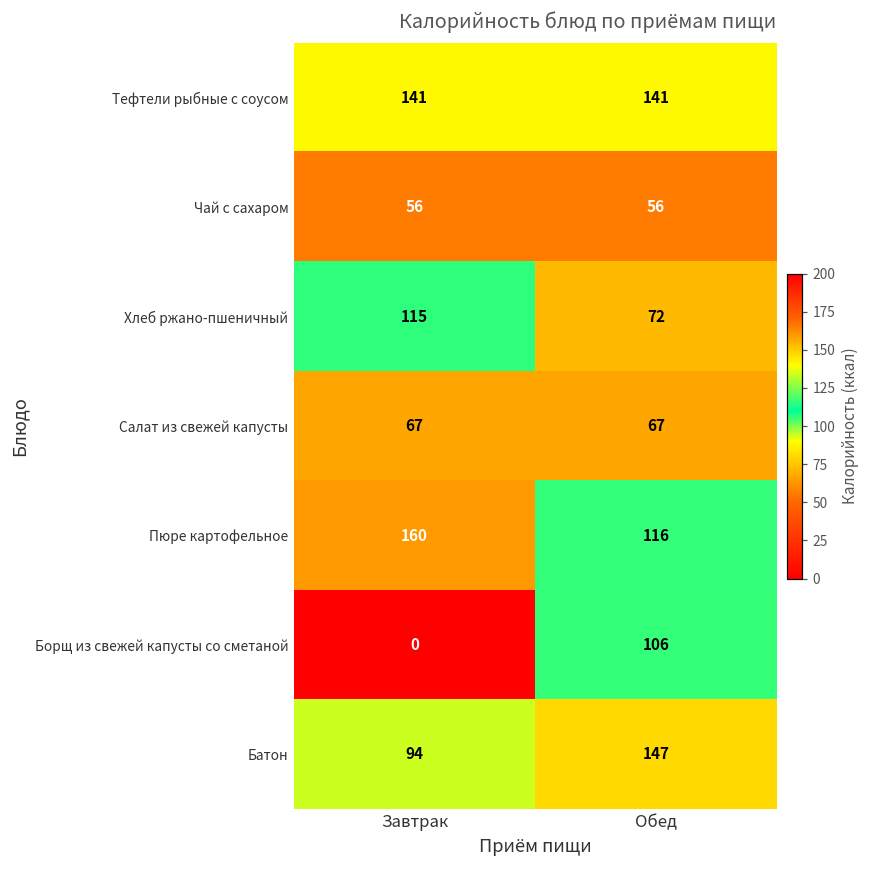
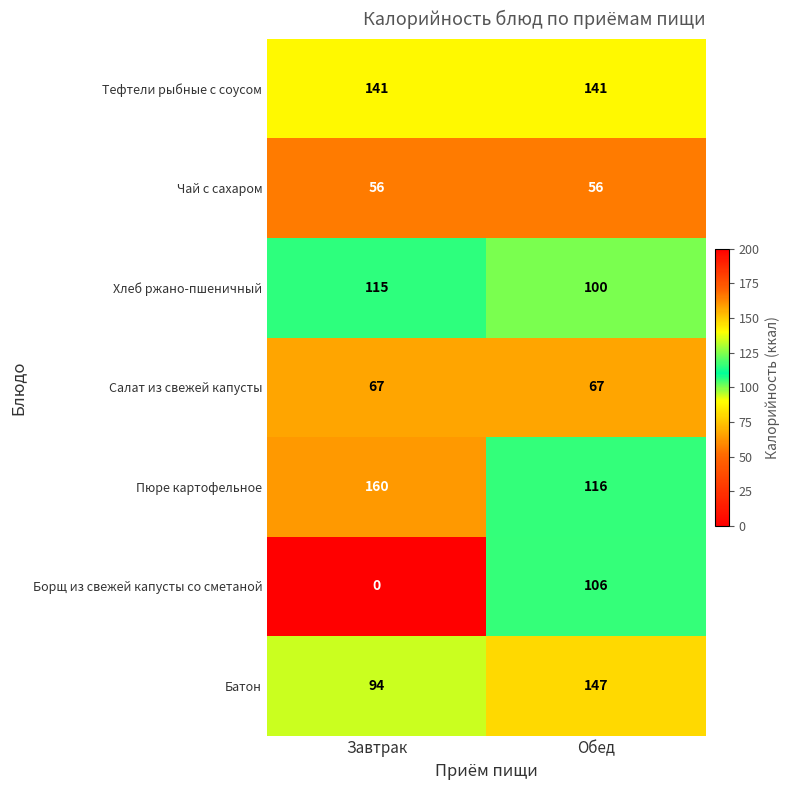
Хлеб ржано-пшеничный, Обед: 72 -> 100
